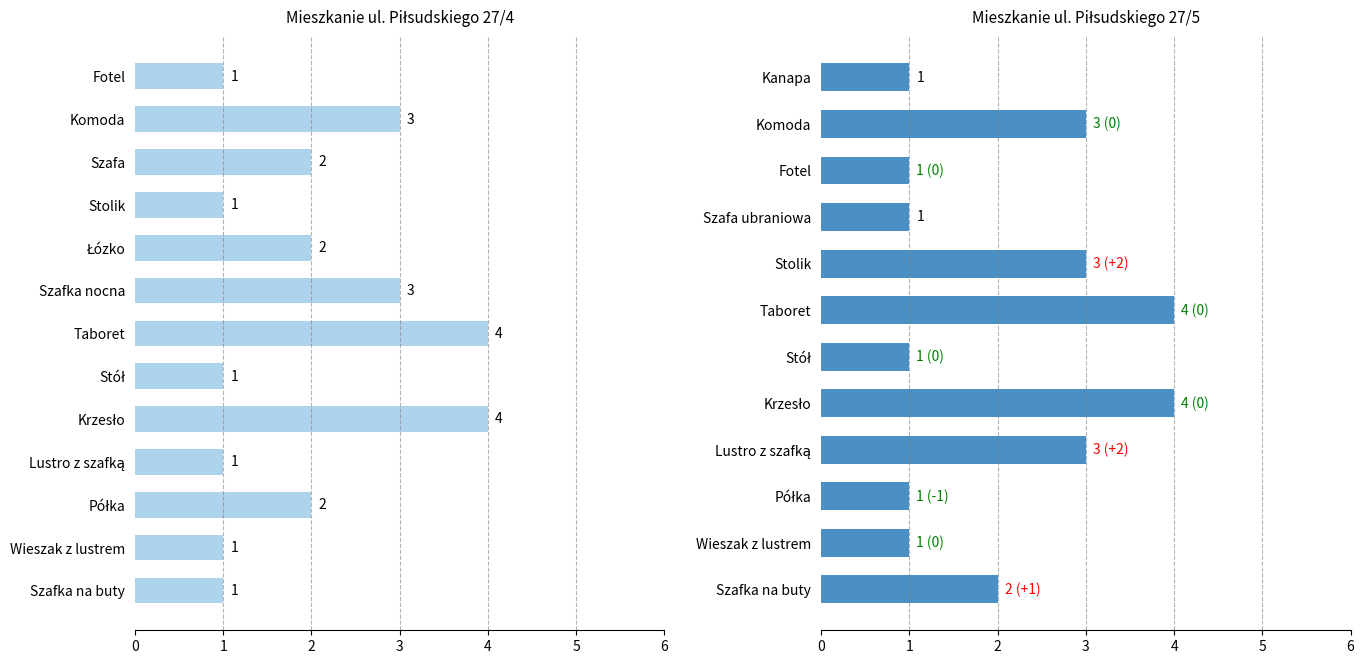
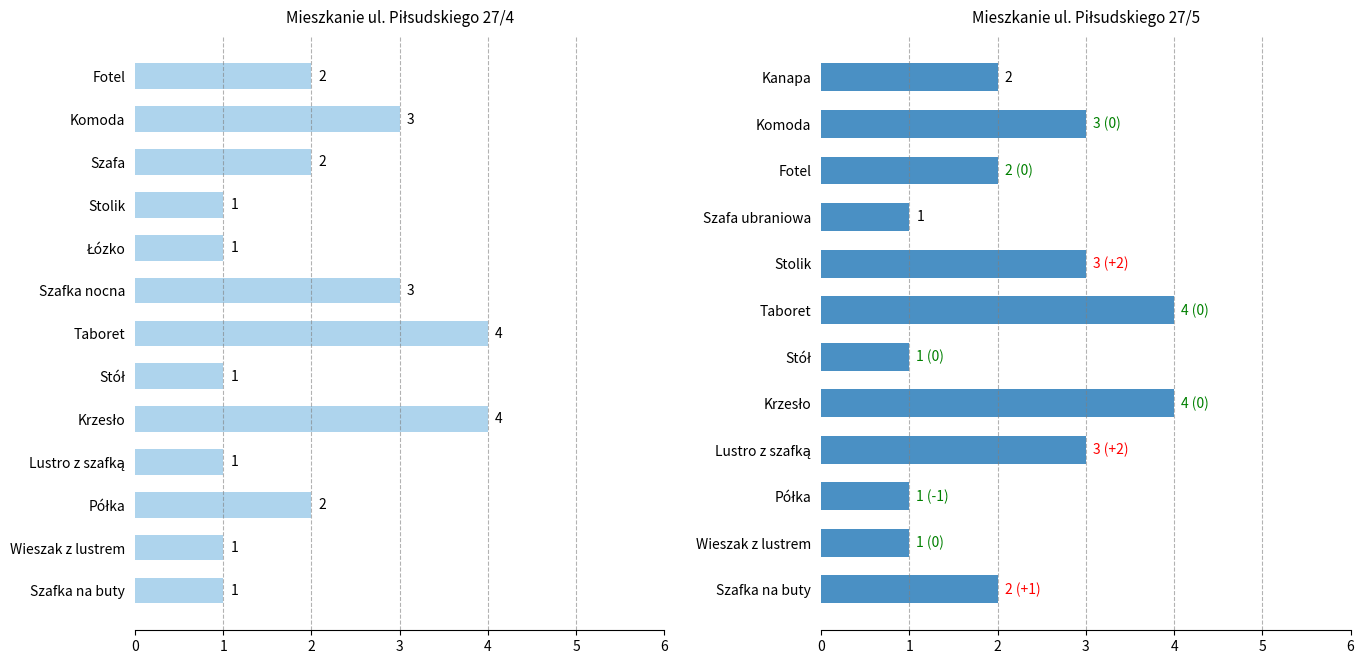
Mieszkanie ul. Piłsudskiego 27/4, Fotel: 1 -> 2
Mieszkanie ul. Piłsudskiego 27/4, Łózko: 2 -> 1
Mieszkanie ul. Piłsudskiego 27/5, Kanapa: 1 -> 2
Mieszkanie ul. Piłsudskiego 27/5, Fotel: 1 -> 2
